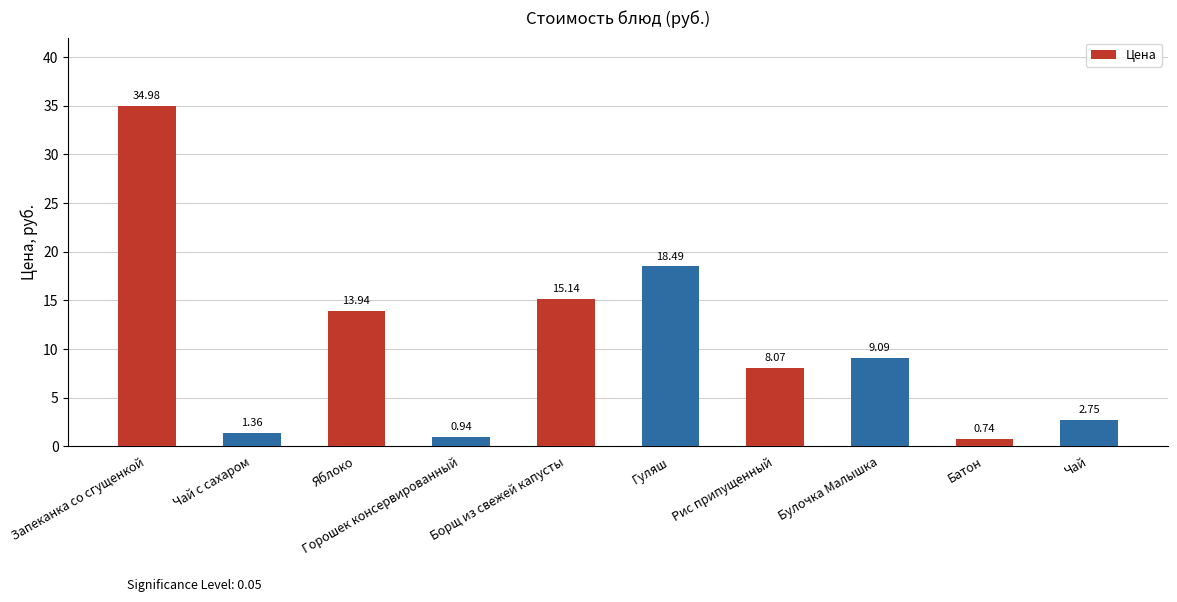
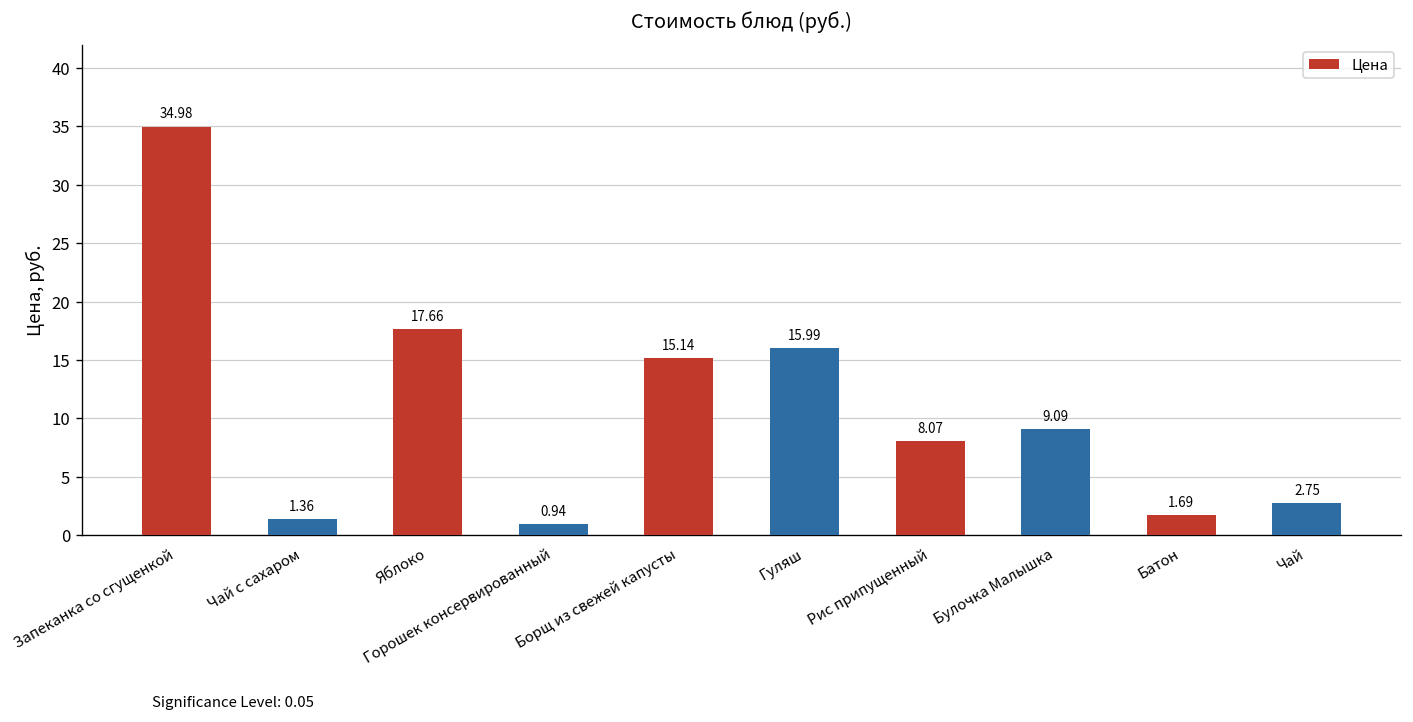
Яблоко: 13.94 -> 17.66
Гуляш: 18.49 -> 15.99
Батон: 0.74 -> 1.69
